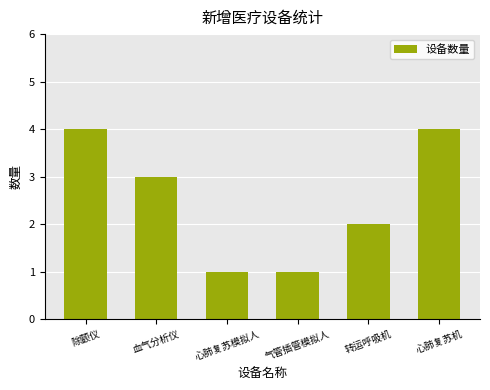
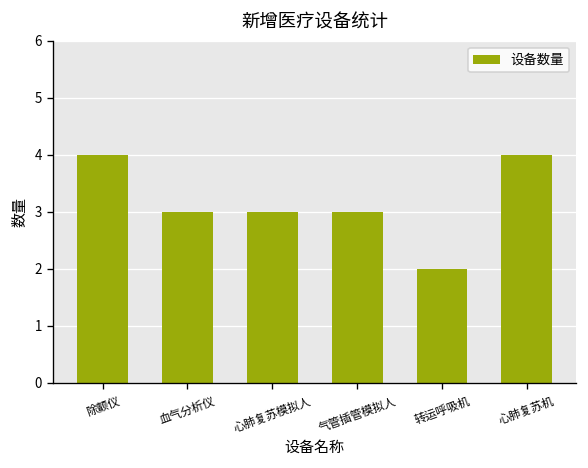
心肺复苏模拟人: 1 -> 3
气管插管模拟人: 1 -> 3
